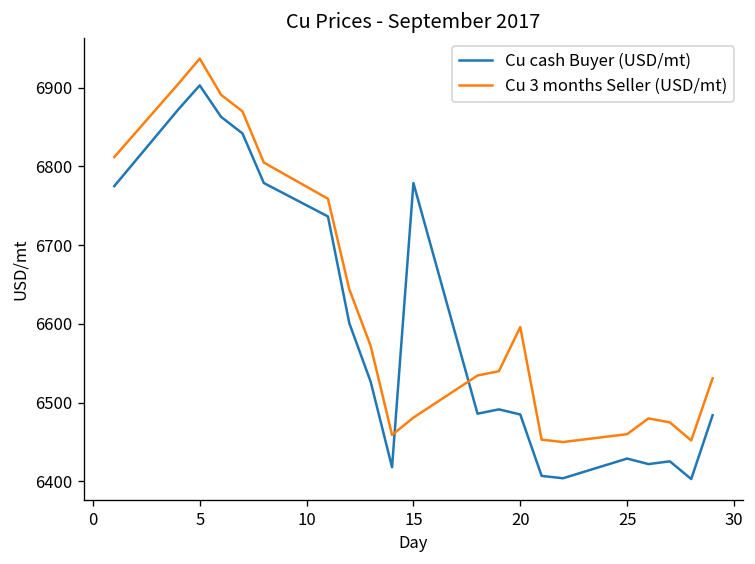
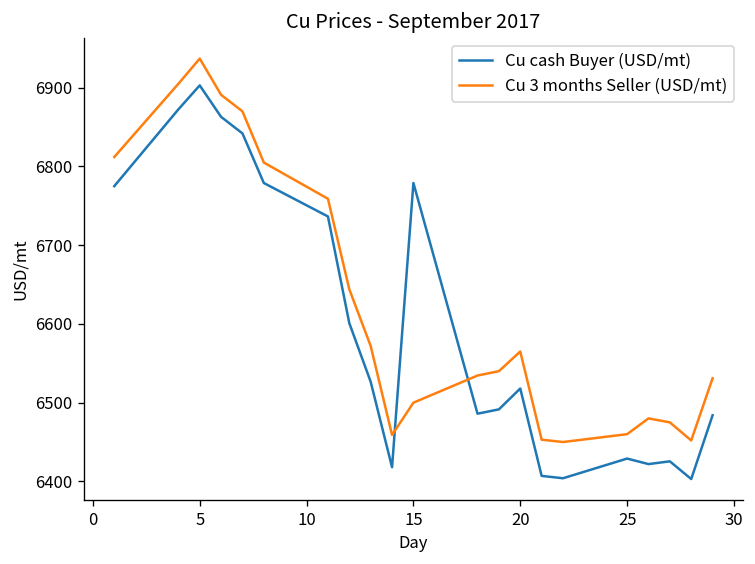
Cu 3 months Seller (USD/mt), 15: 6480 -> 6500
Cu cash Buyer (USD/mt), 20: 6490 -> 6520
Cu 3 months Seller (USD/mt), 20: 6600 -> 6570
